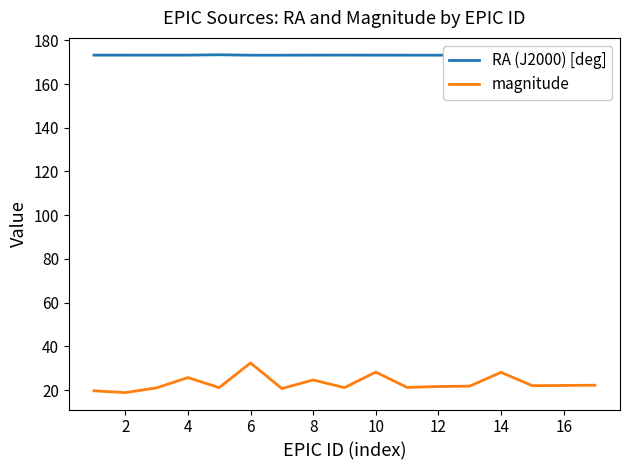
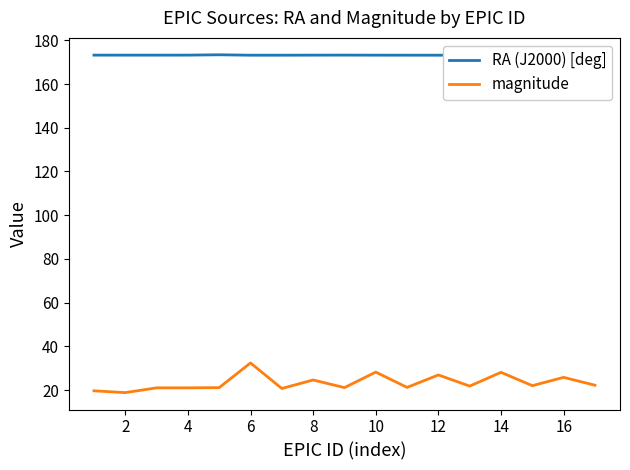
magnitude, 4: 26 -> 21
magnitude, 12: 22 -> 27
magnitude, 16: 22 -> 26
